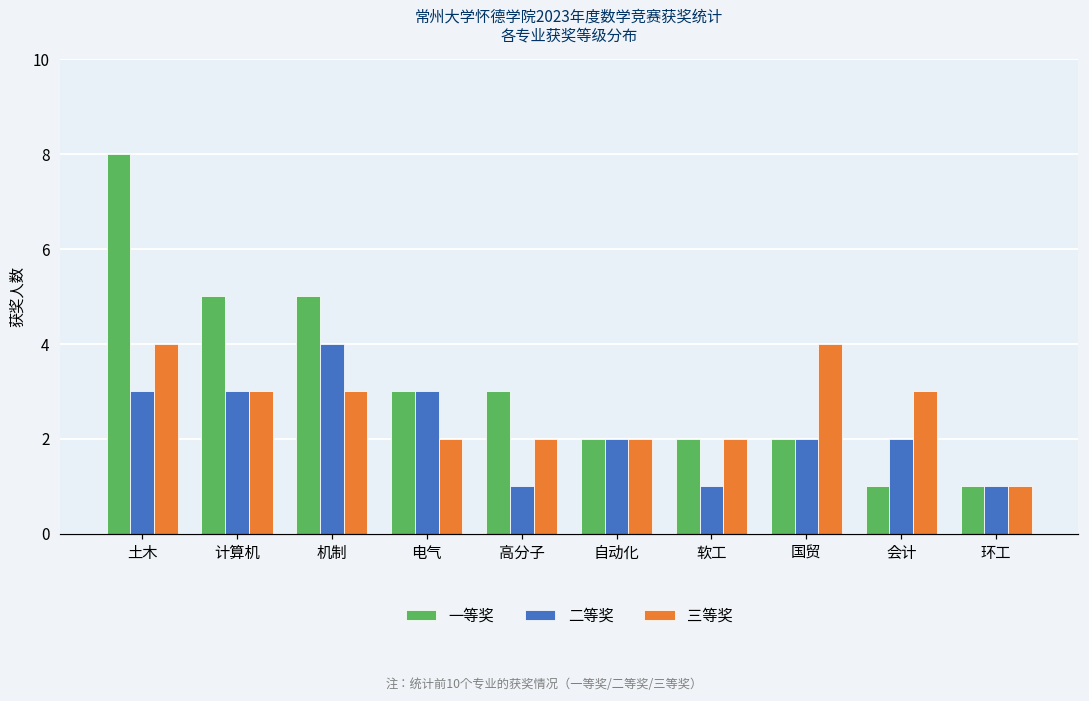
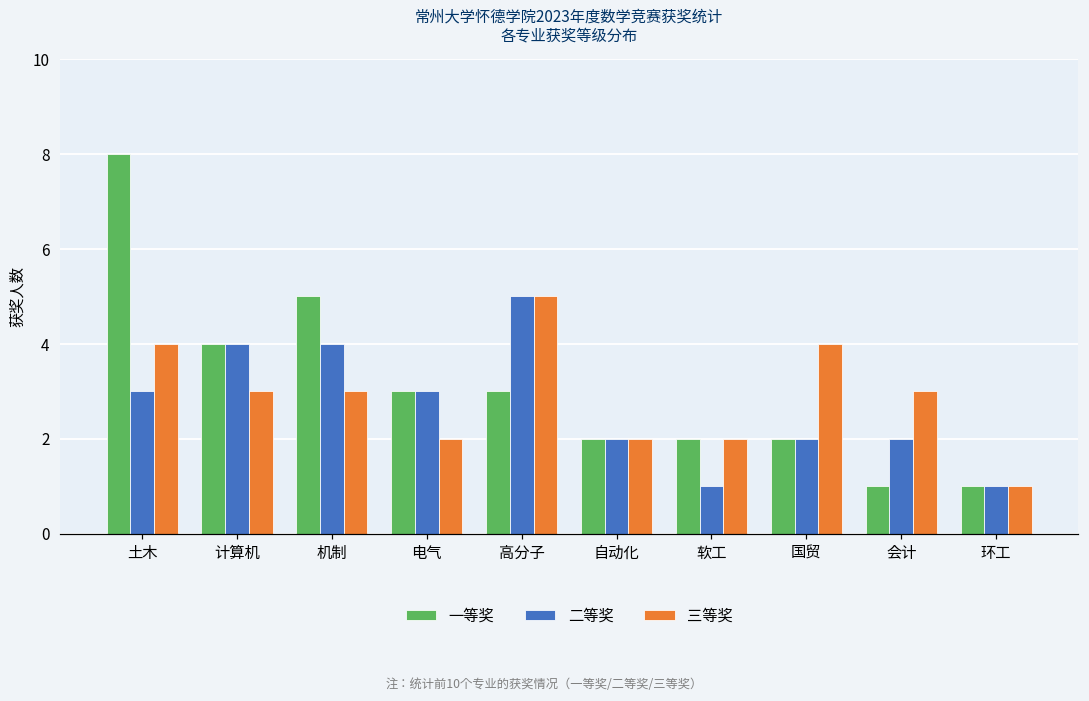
一等奖, 计算机: 5 -> 4
二等奖, 计算机: 3 -> 4
二等奖, 高分子: 1 -> 5
三等奖, 高分子: 2 -> 5
